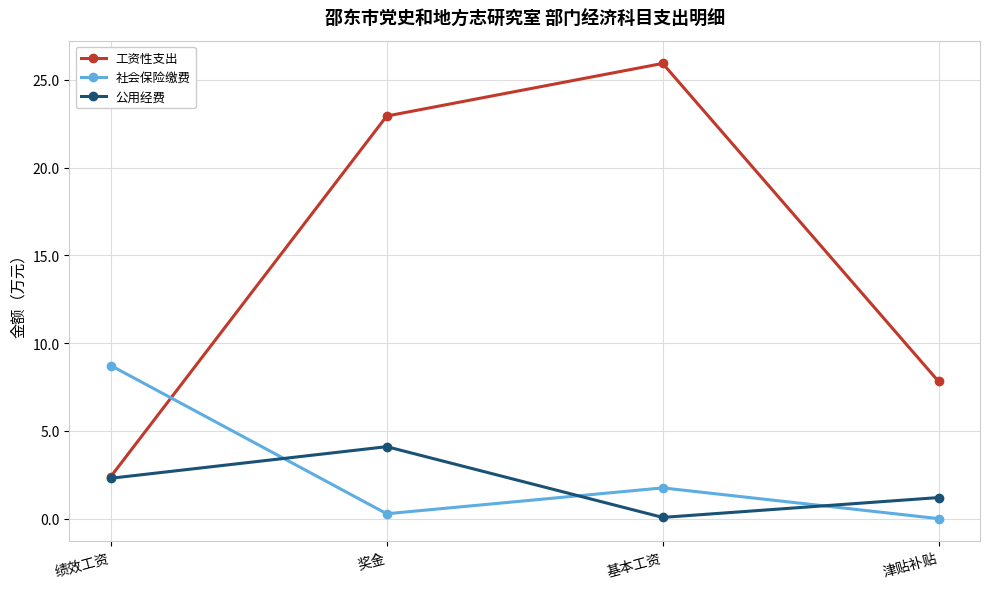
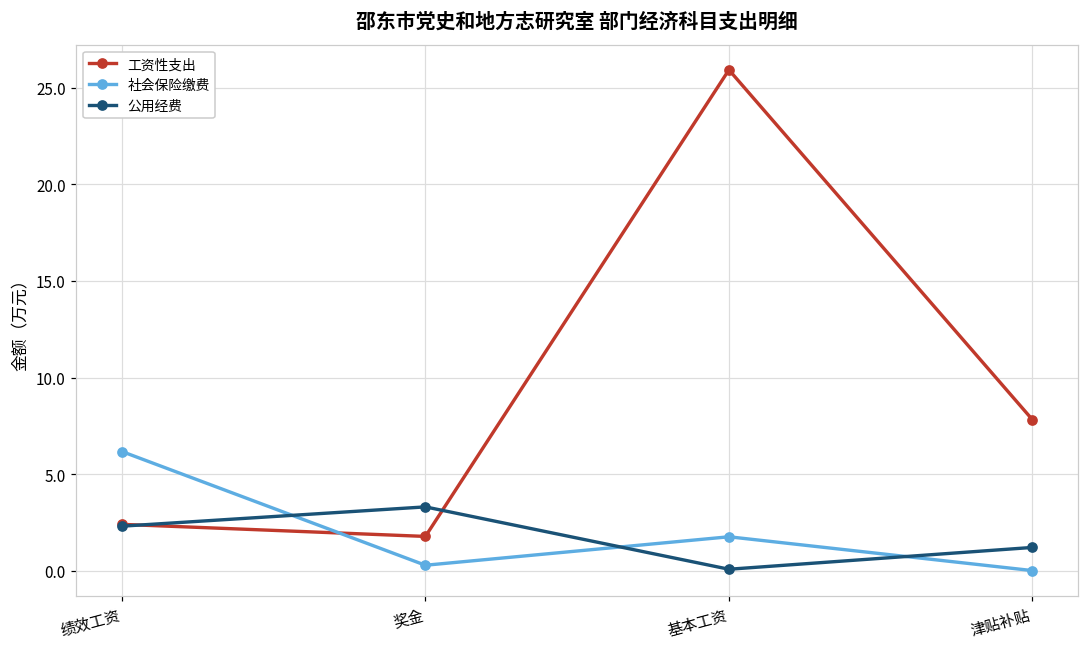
社会保险缴费, 绩效工资: 8.7 -> 6.2
工资性支出, 奖金: 22.9 -> 1.8
公用经费, 奖金: 4.1 -> 3.3
